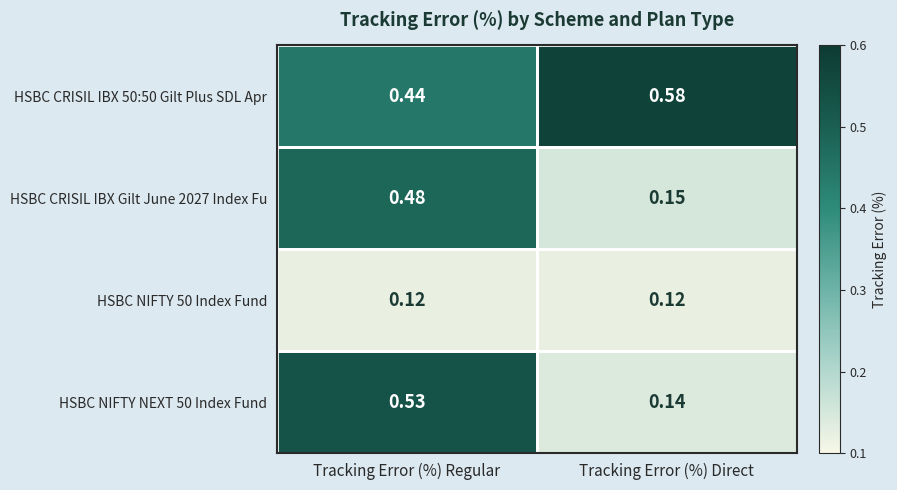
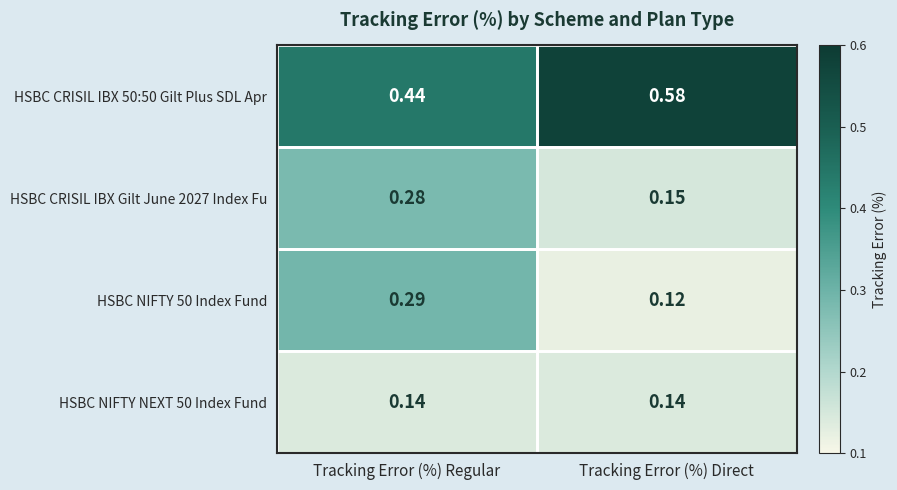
HSBC CRISIL IBX Gilt June 2027 Index Fu, Tracking Error (%) Regular: 0.48 -> 0.28
HSBC NIFTY 50 Index Fund, Tracking Error (%) Regular: 0.12 -> 0.29
HSBC NIFTY NEXT 50 Index Fund, Tracking Error (%) Regular: 0.53 -> 0.14
